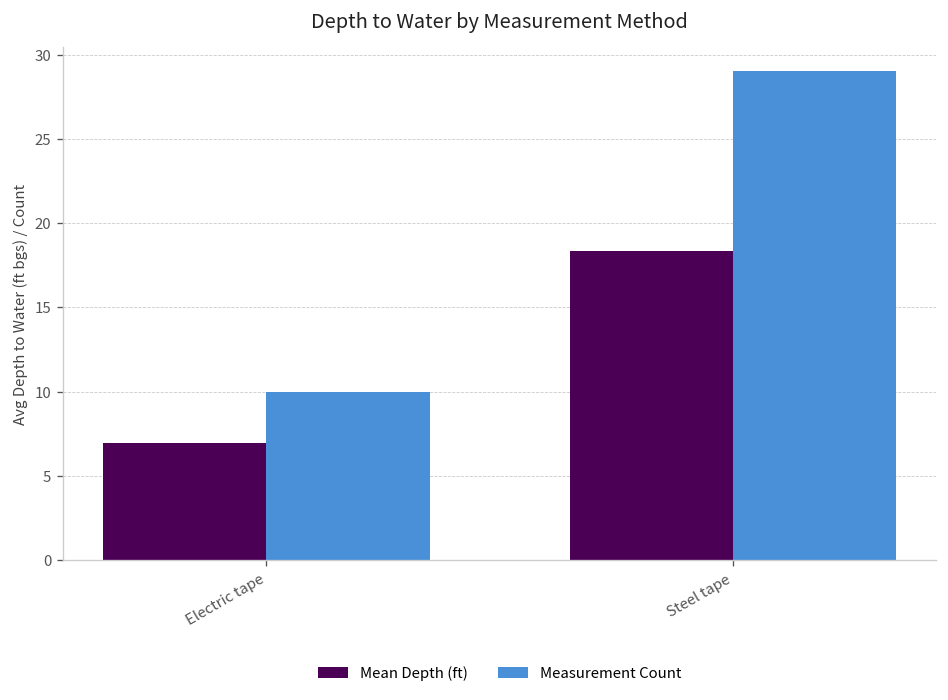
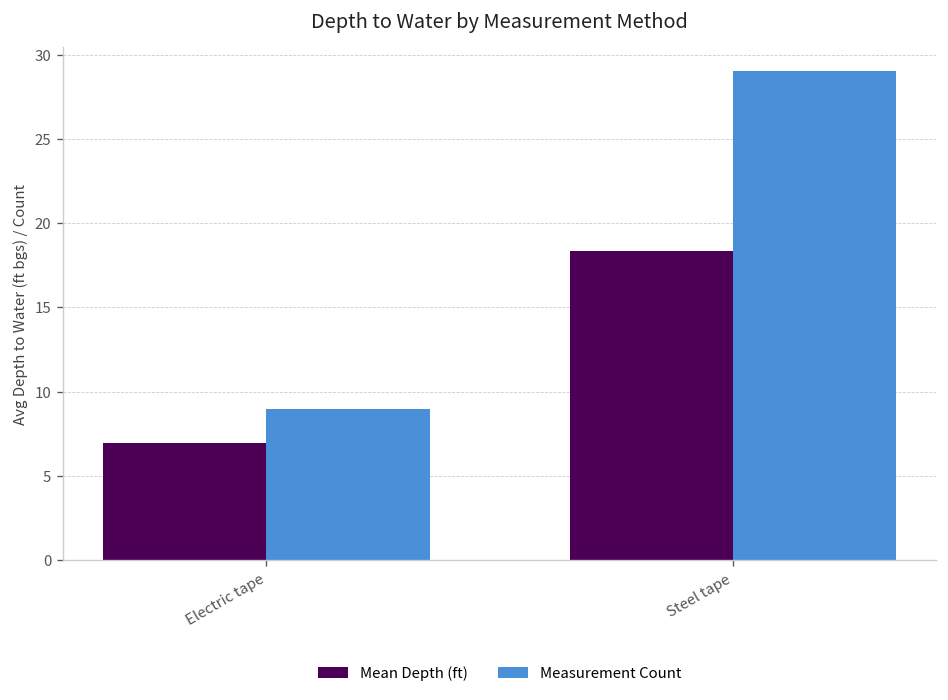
Measurement Count, Electric tape: 10 -> 9
